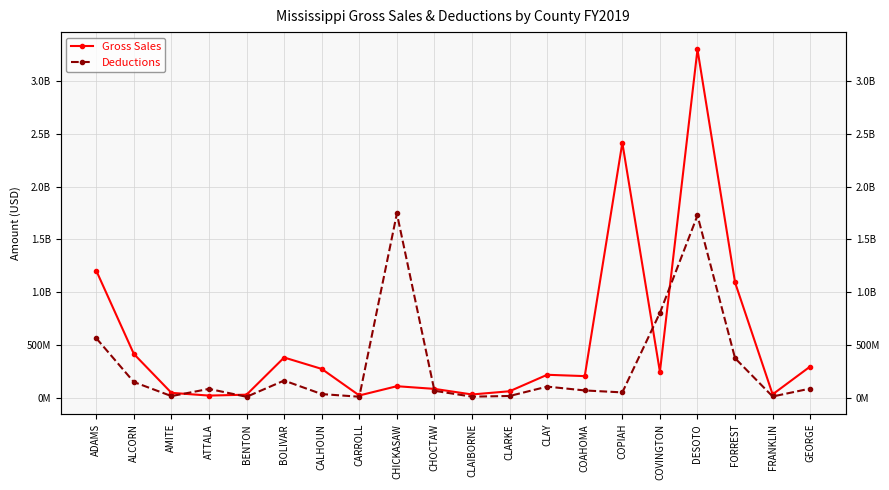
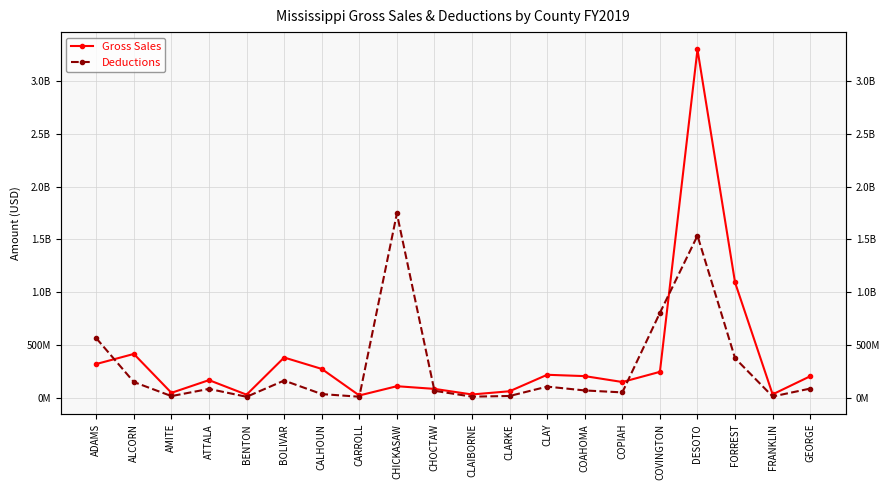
Gross Sales, ADAMS: 1200000000 -> 320000000
Gross Sales, ATTALA: 20000000 -> 170000000
Gross Sales, COPIAH: 2420000000 -> 150000000
Deductions, DESOTO: 1730000000 -> 1540000000
Gross Sales, GEORGE: 290000000 -> 200000000
